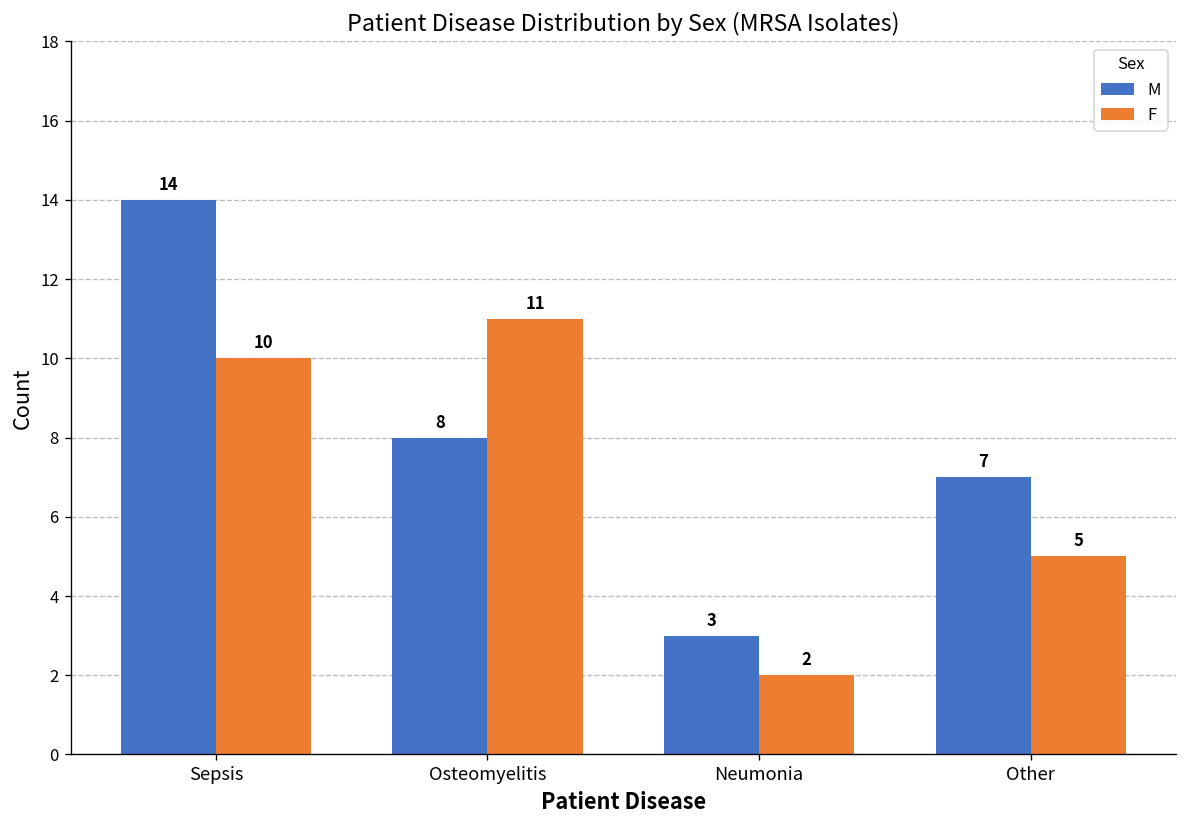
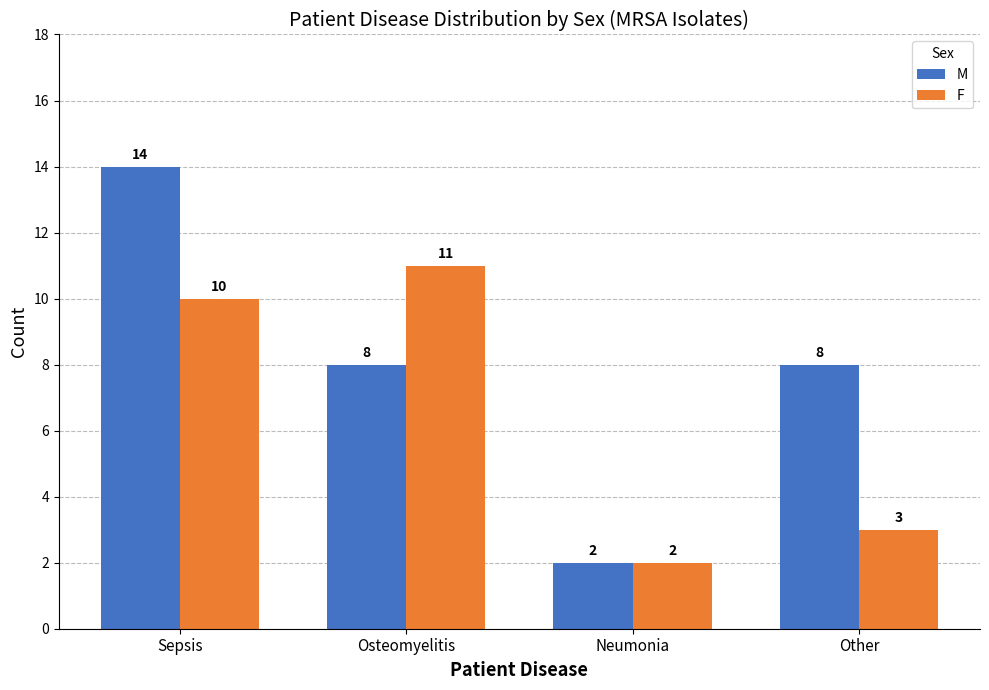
M, Neumonia: 3 -> 2
M, Other: 7 -> 8
F, Other: 5 -> 3
